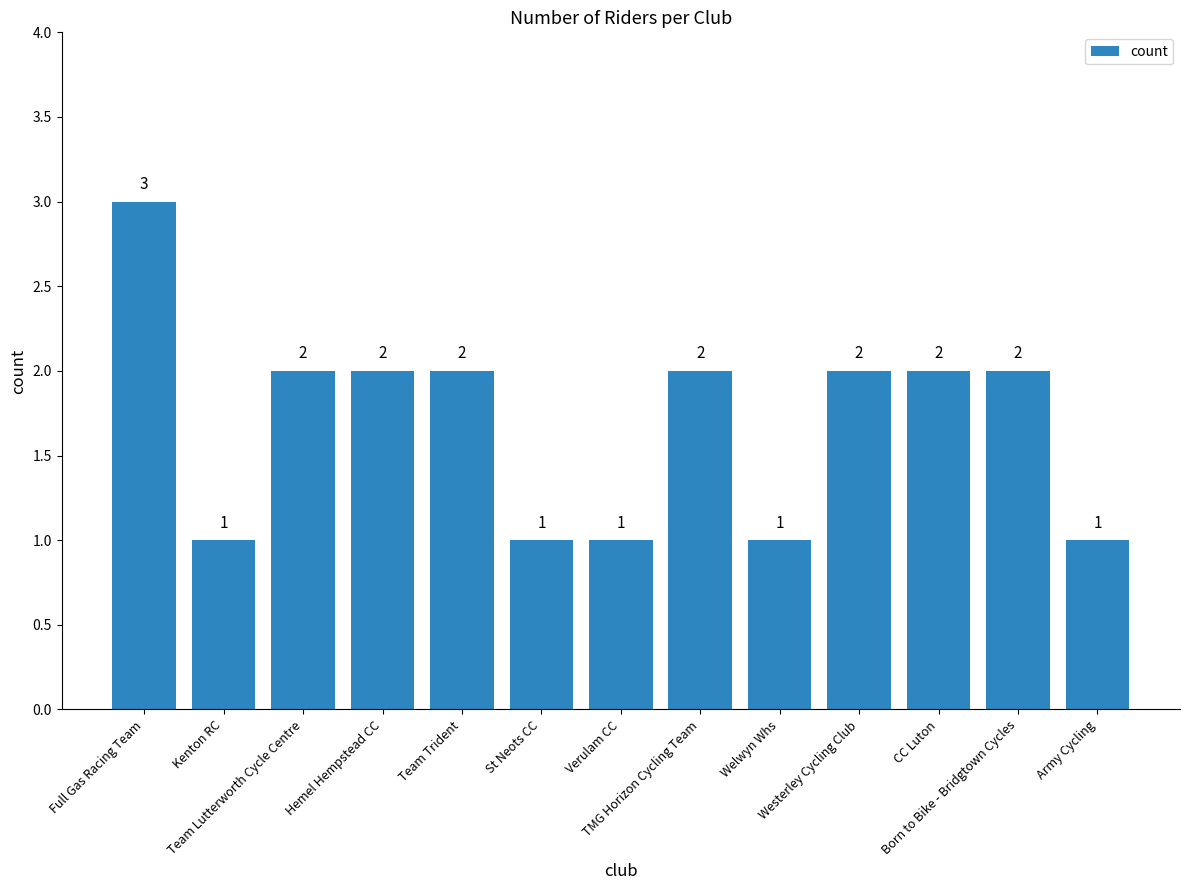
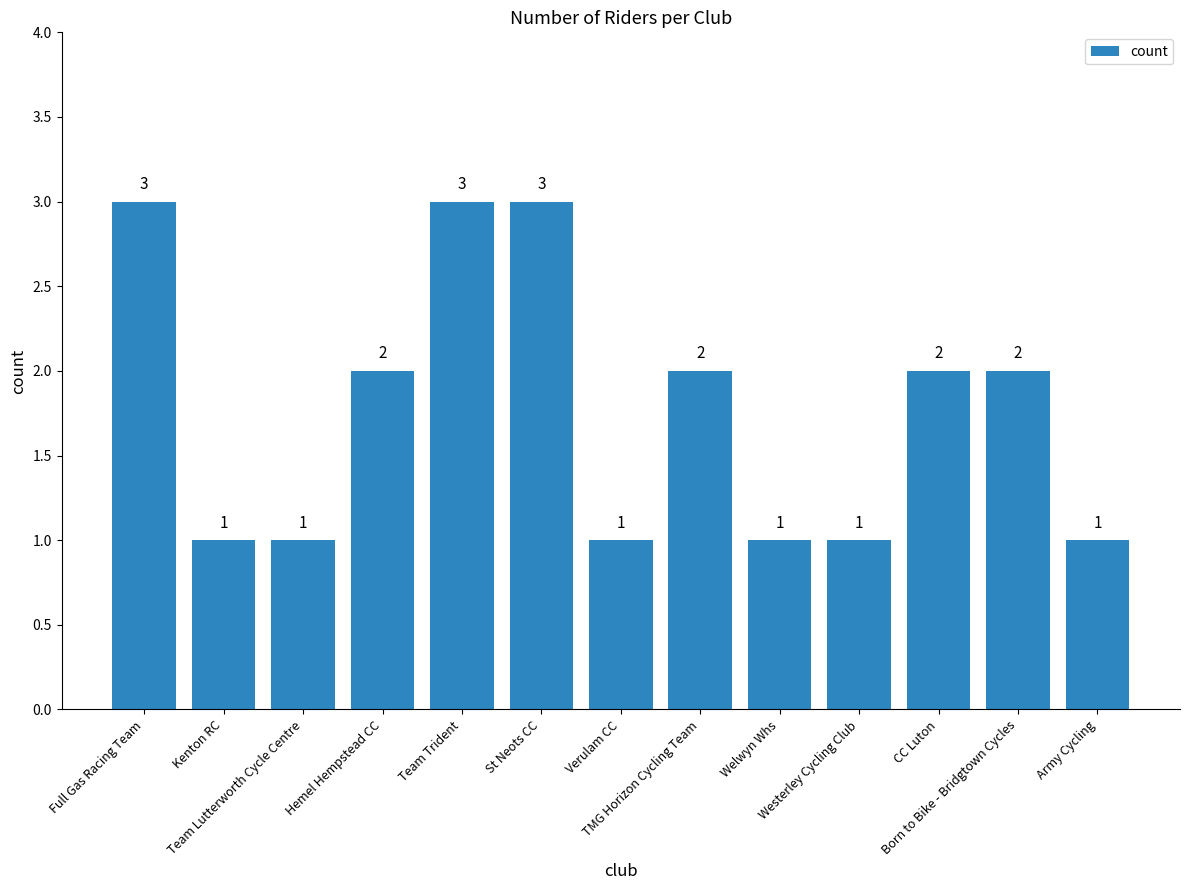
Team Lutterworth Cycle Centre: 2 -> 1
Team Trident: 2 -> 3
St Neots CC: 1 -> 3
Westerley Cycling Club: 2 -> 1
